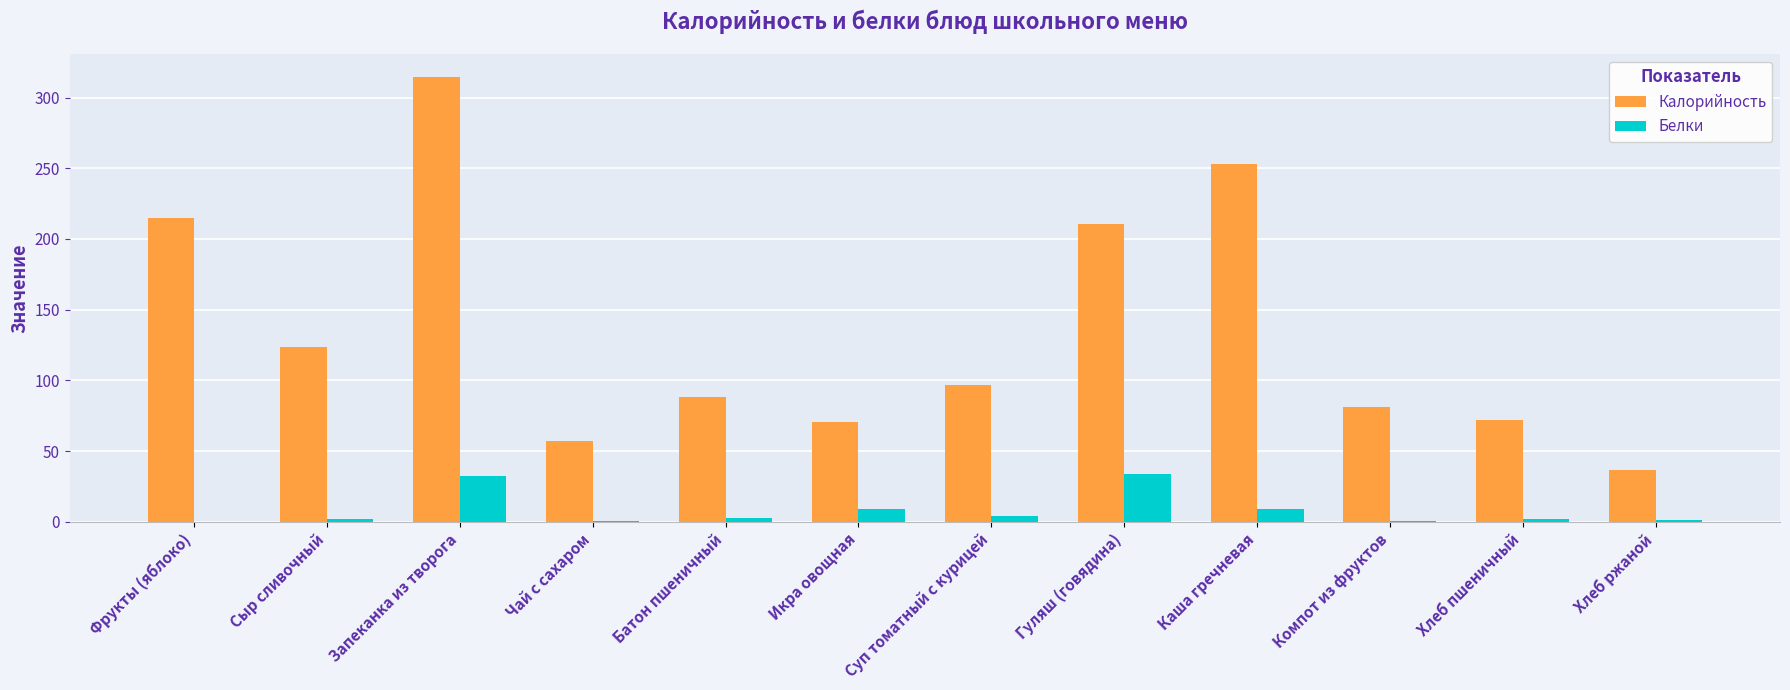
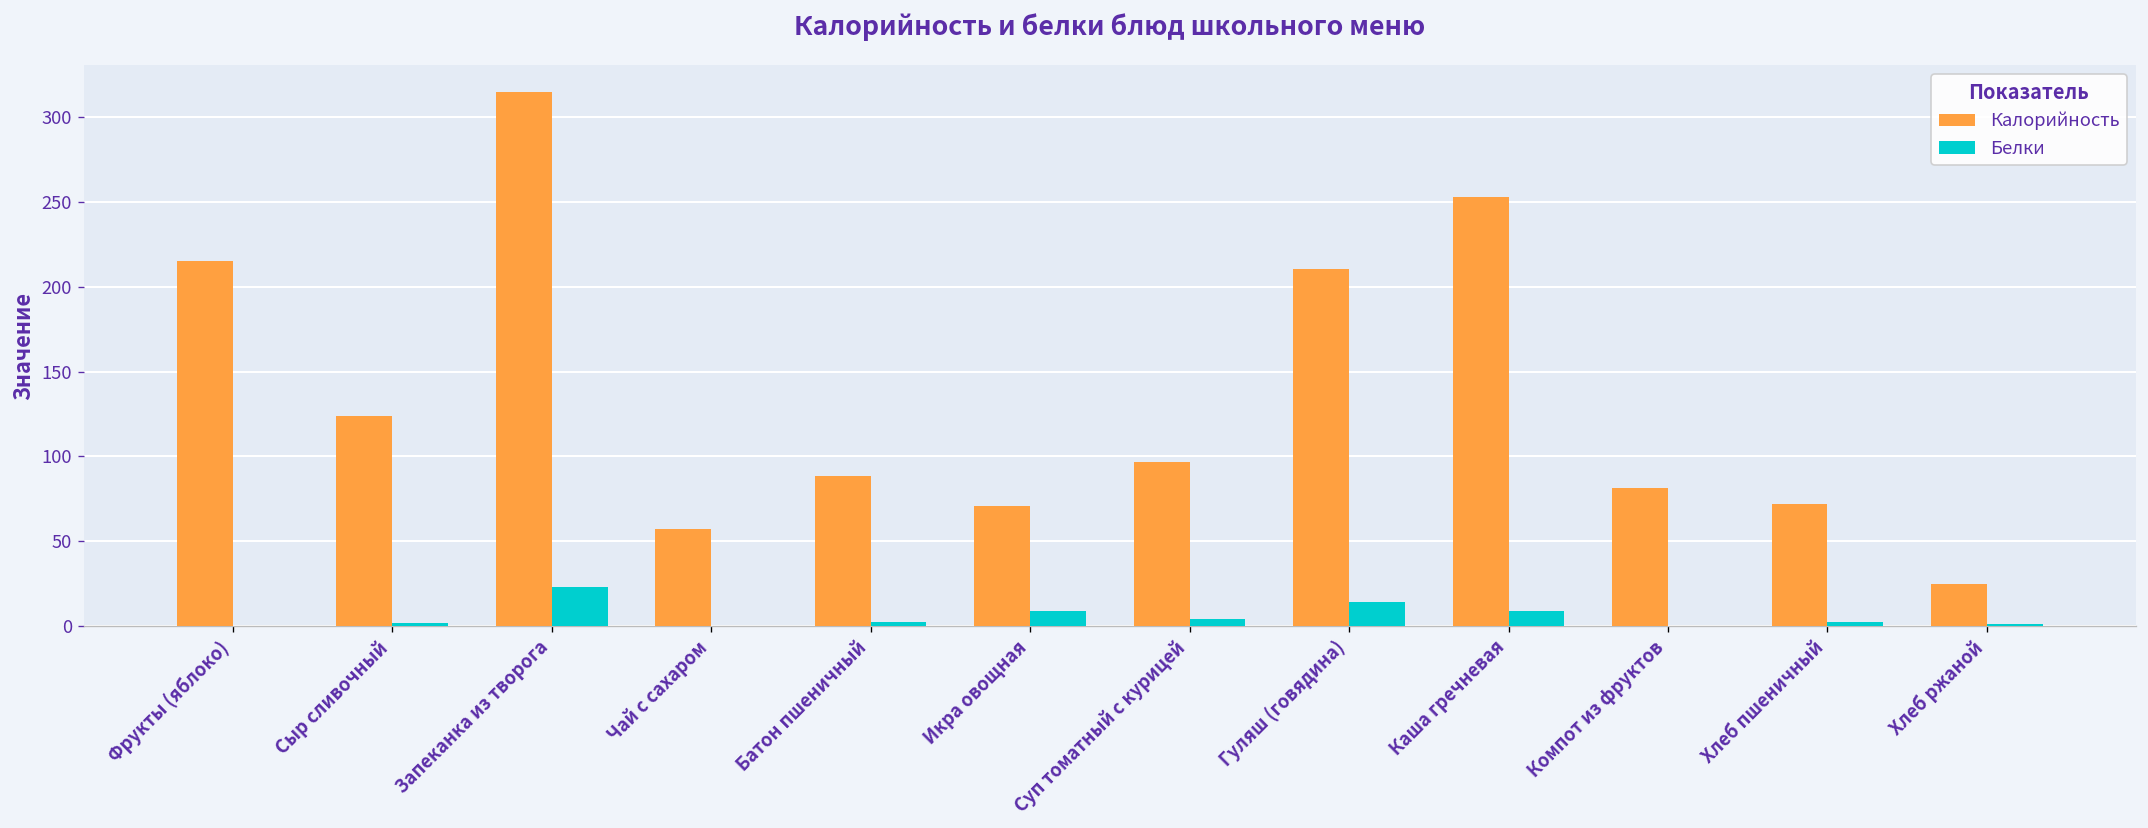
Белки, Запеканка из творога: 32 -> 23
Белки, Гуляш (говядина): 34 -> 14
Калорийность, Хлеб ржаной: 36 -> 25
